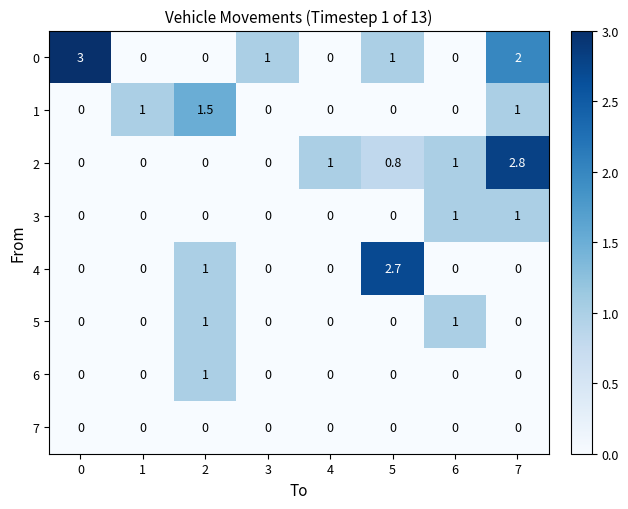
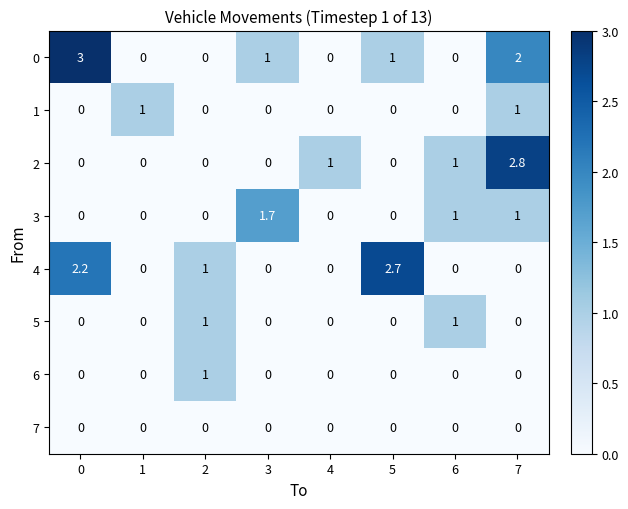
1, 2: 1.5 -> 0
2, 5: 0.8 -> 0
3, 3: 0 -> 1.7
4, 0: 0 -> 2.2
